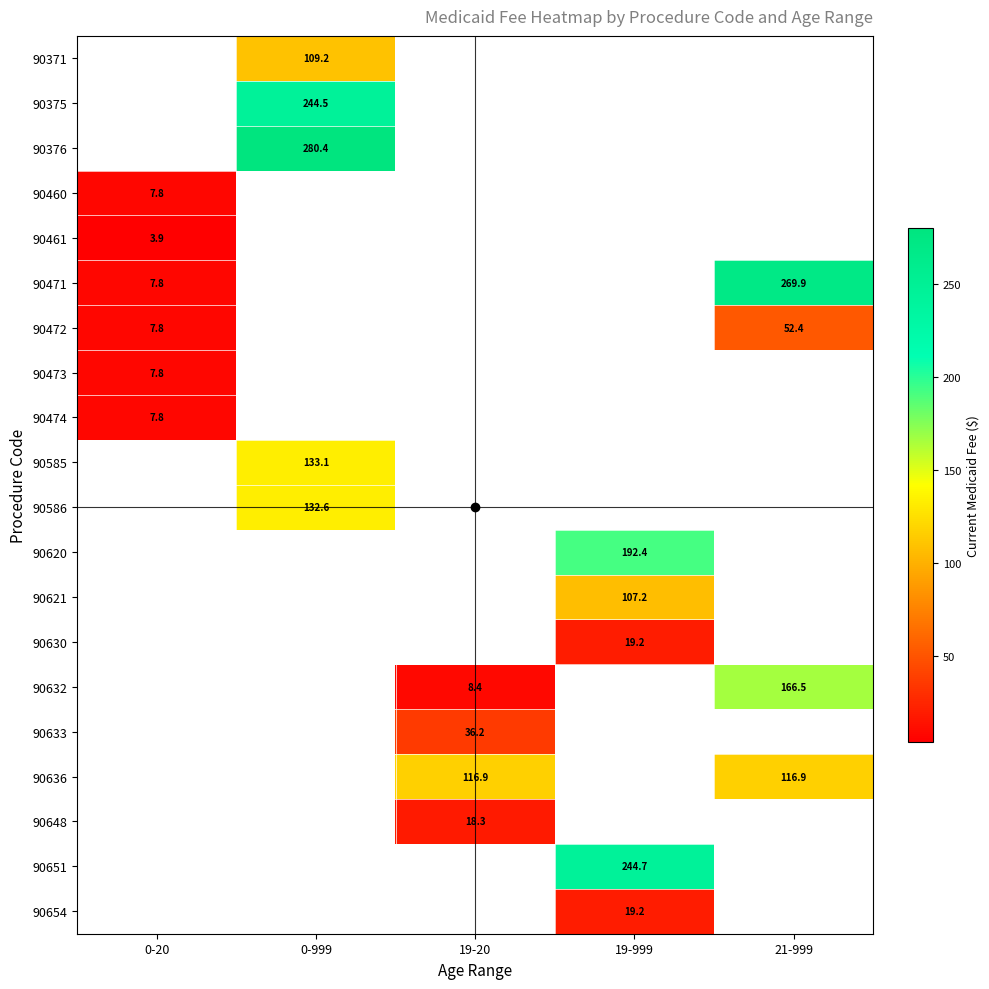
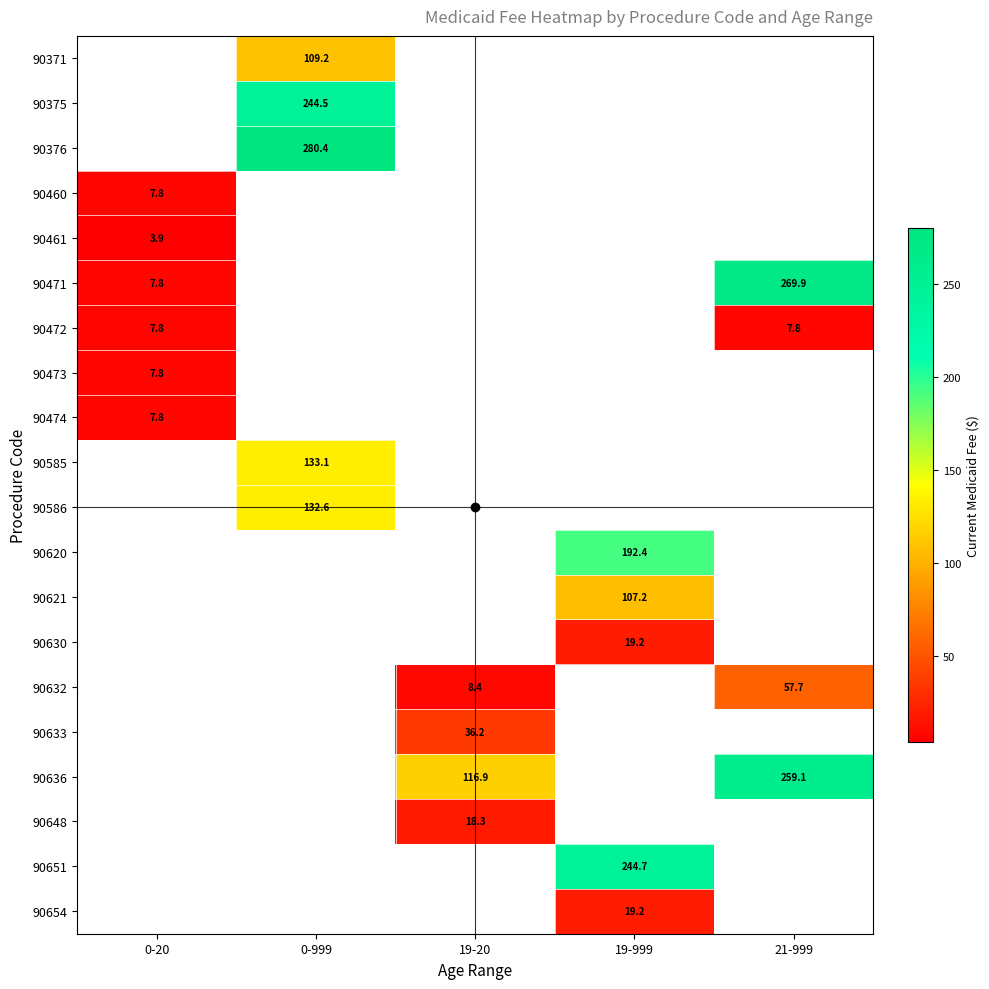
90472, 21-999: 52.4 -> 7.8
90632, 21-999: 166.5 -> 57.7
90636, 21-999: 116.9 -> 259.1
